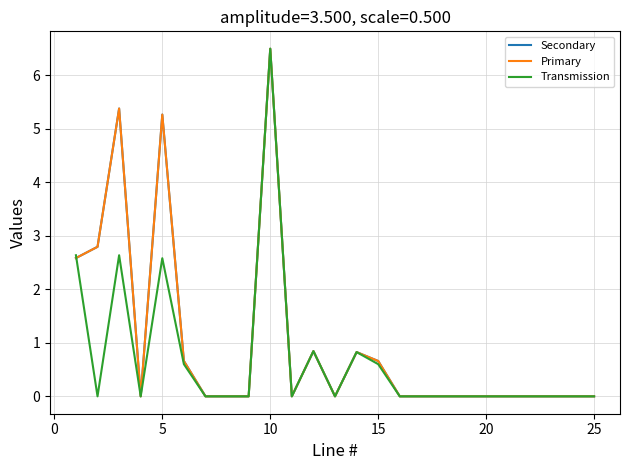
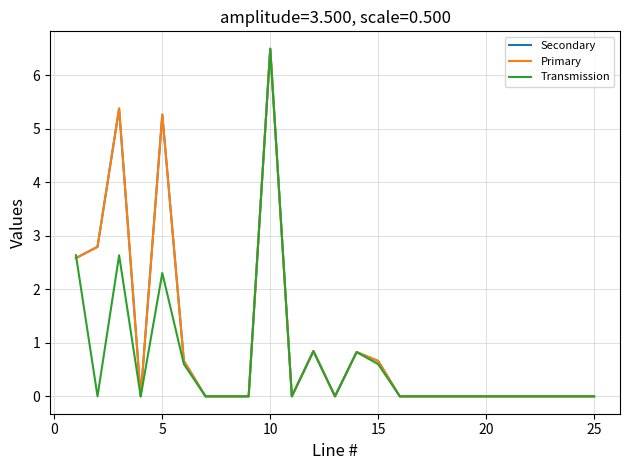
Transmission, 5: 2.6 -> 2.3
